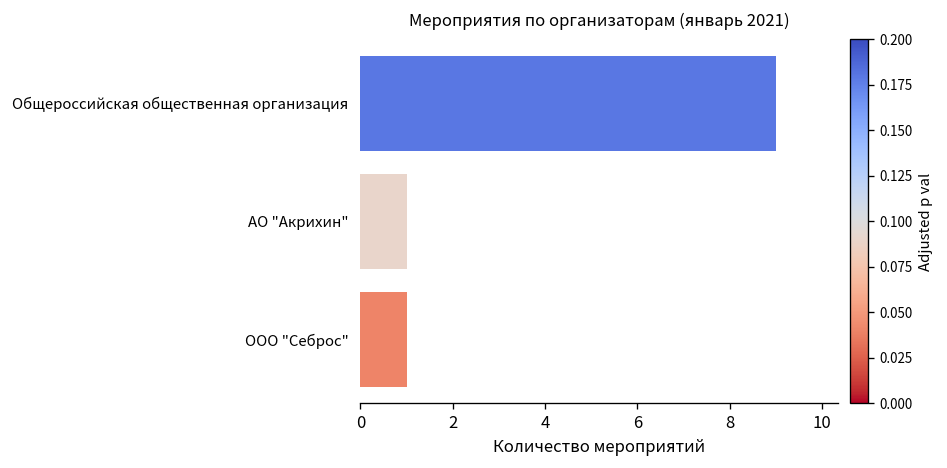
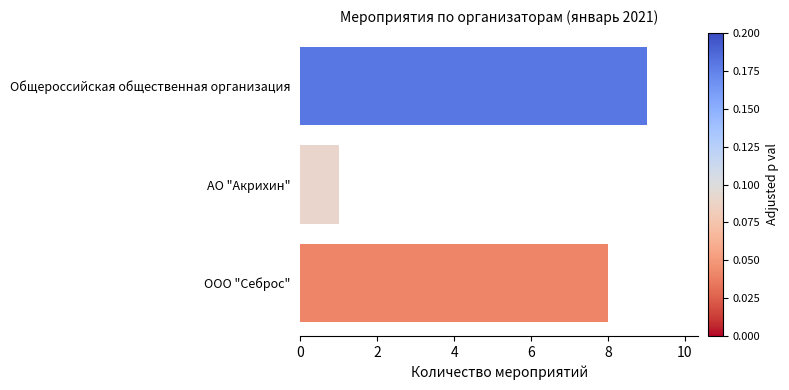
ООО "Себрос": 1 -> 8
